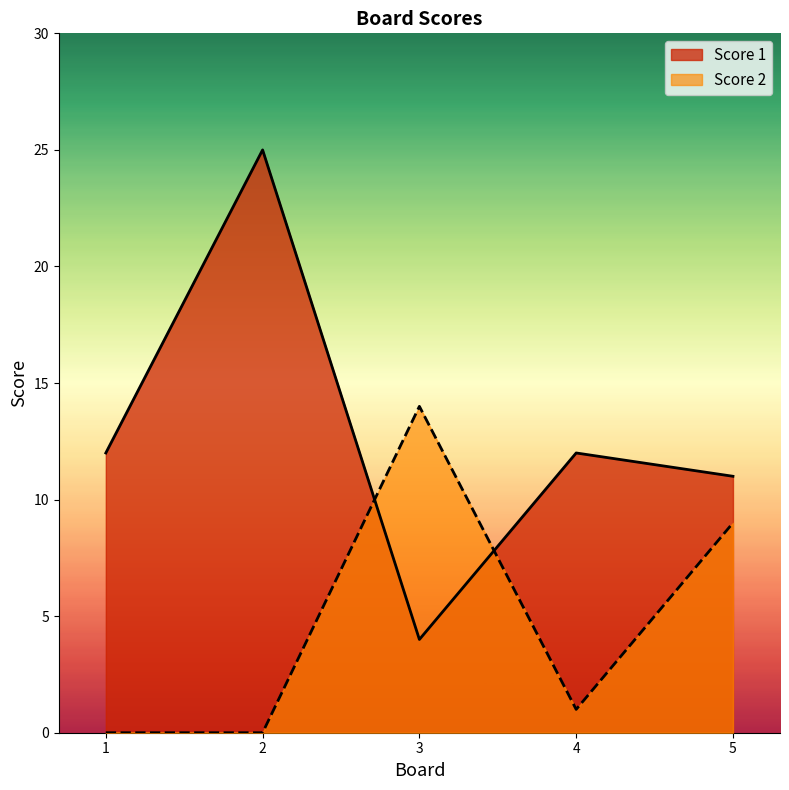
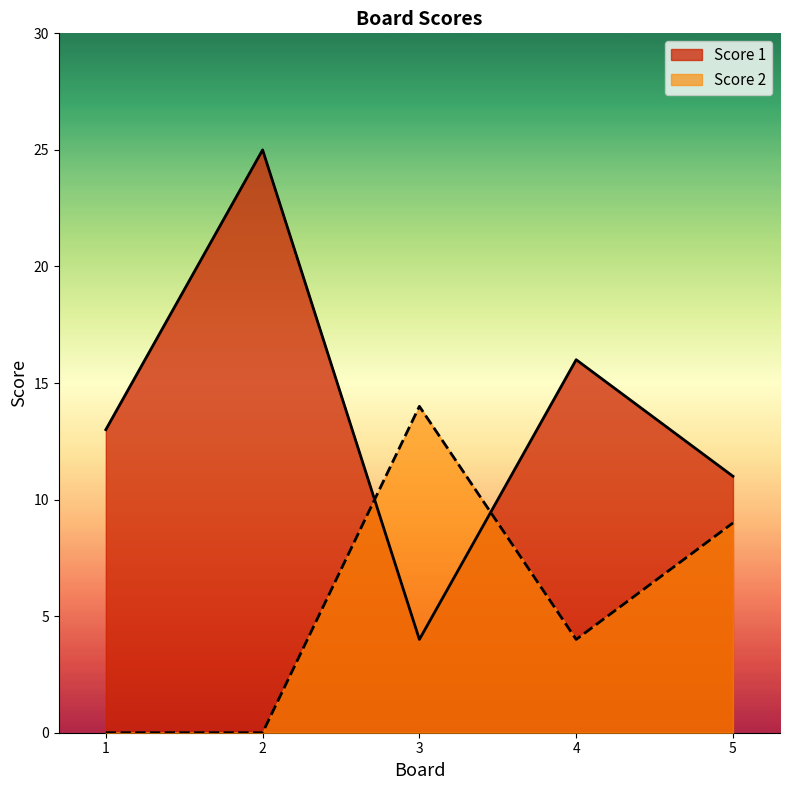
Score 1, 1: 12 -> 13
Score 1, 4: 12 -> 16
Score 2, 4: 1 -> 4
